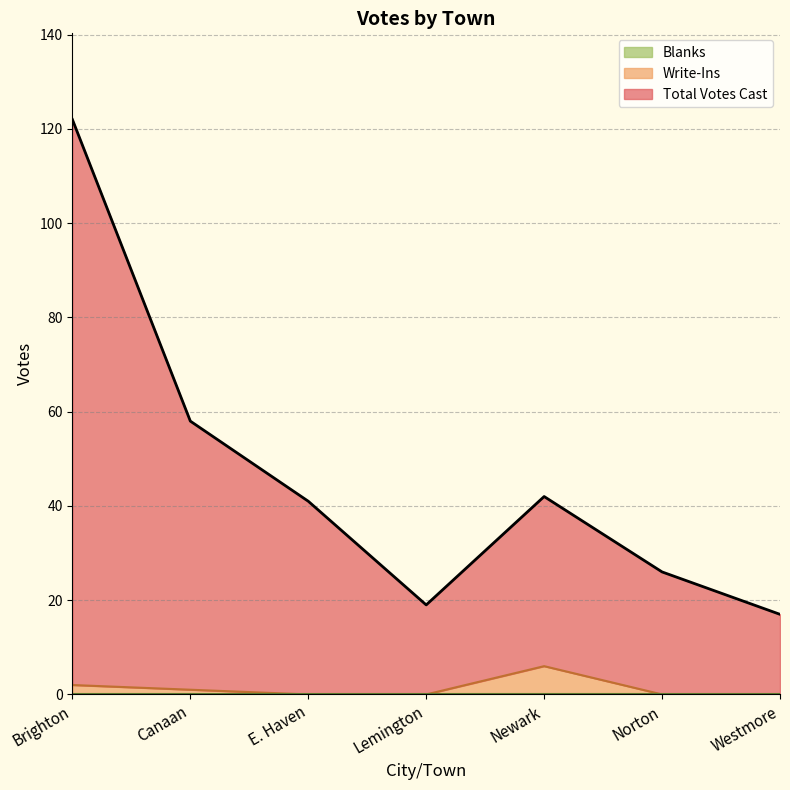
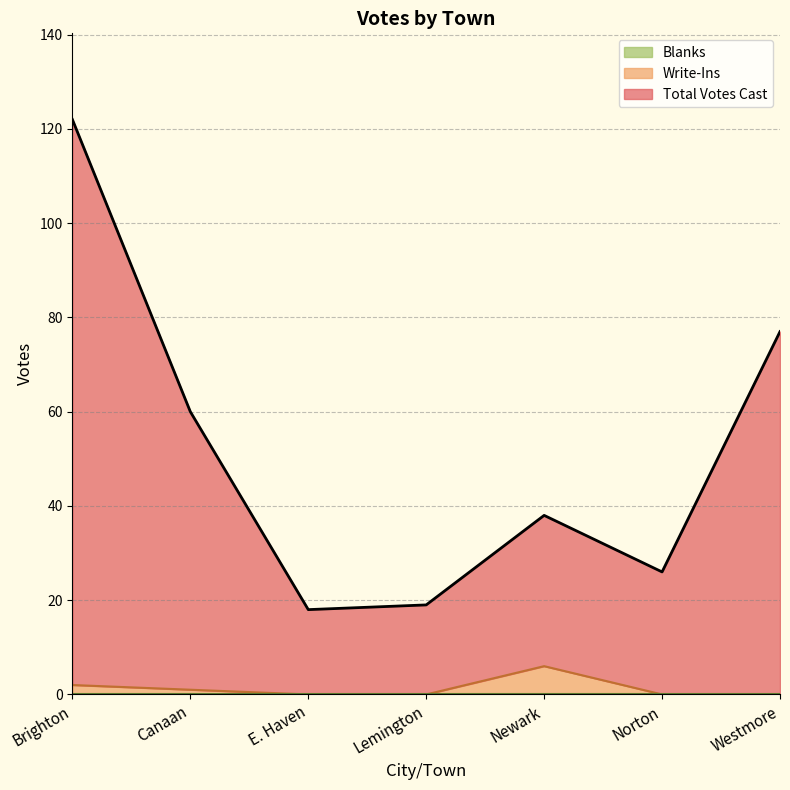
Total Votes Cast, Canaan: 58 -> 60
Total Votes Cast, E. Haven: 41 -> 18
Total Votes Cast, Newark: 42 -> 38
Total Votes Cast, Westmore: 17 -> 77
